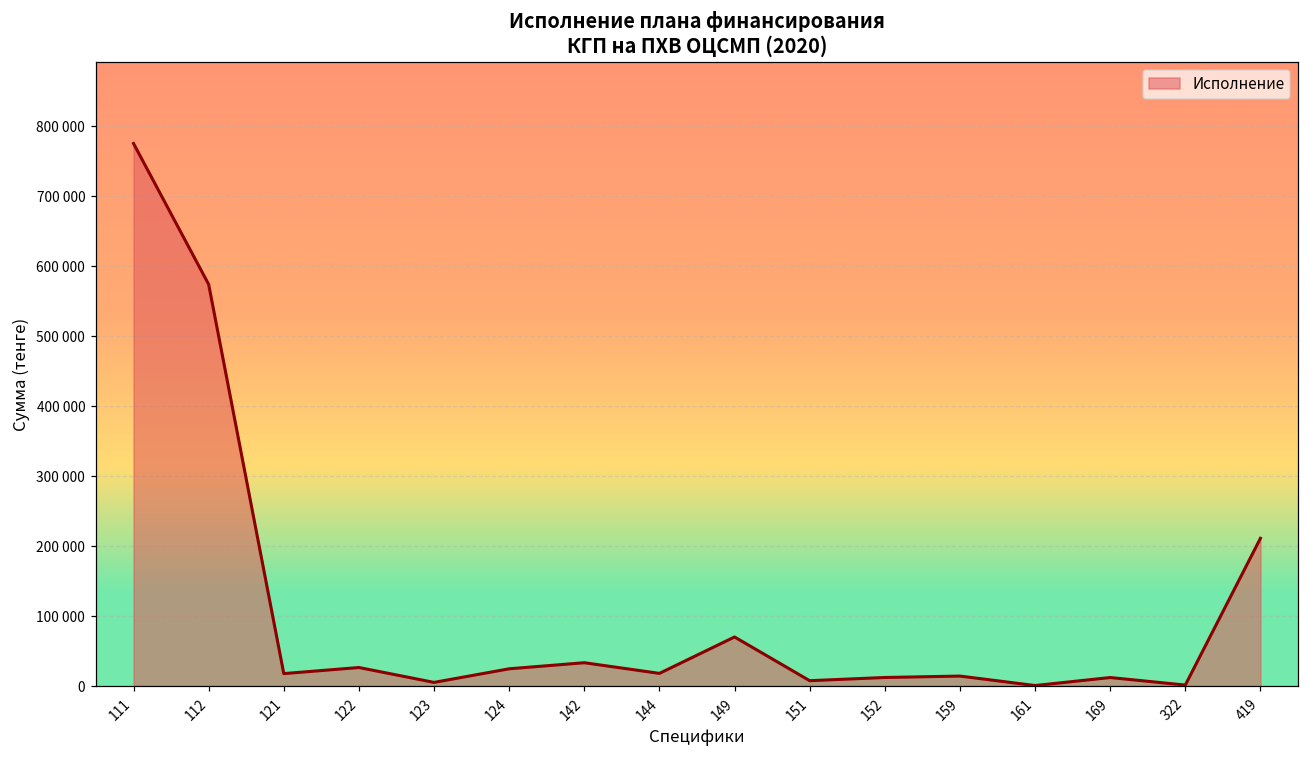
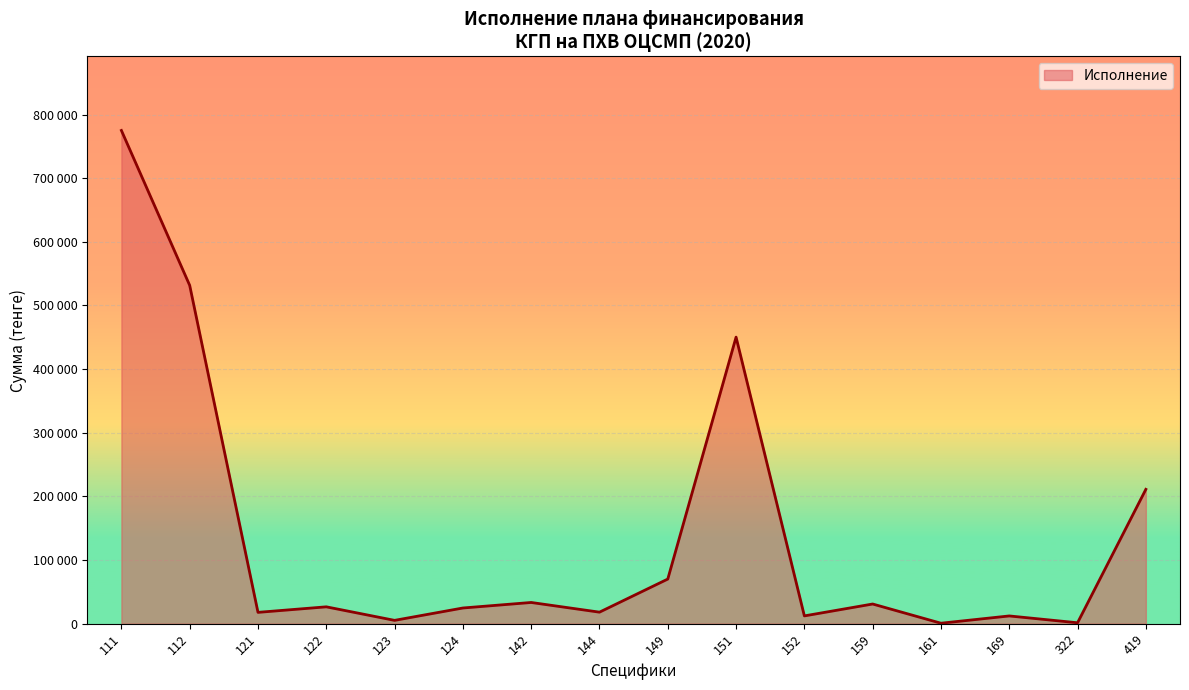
112: 570000 -> 530000
151: 10000 -> 450000
159: 10000 -> 30000
